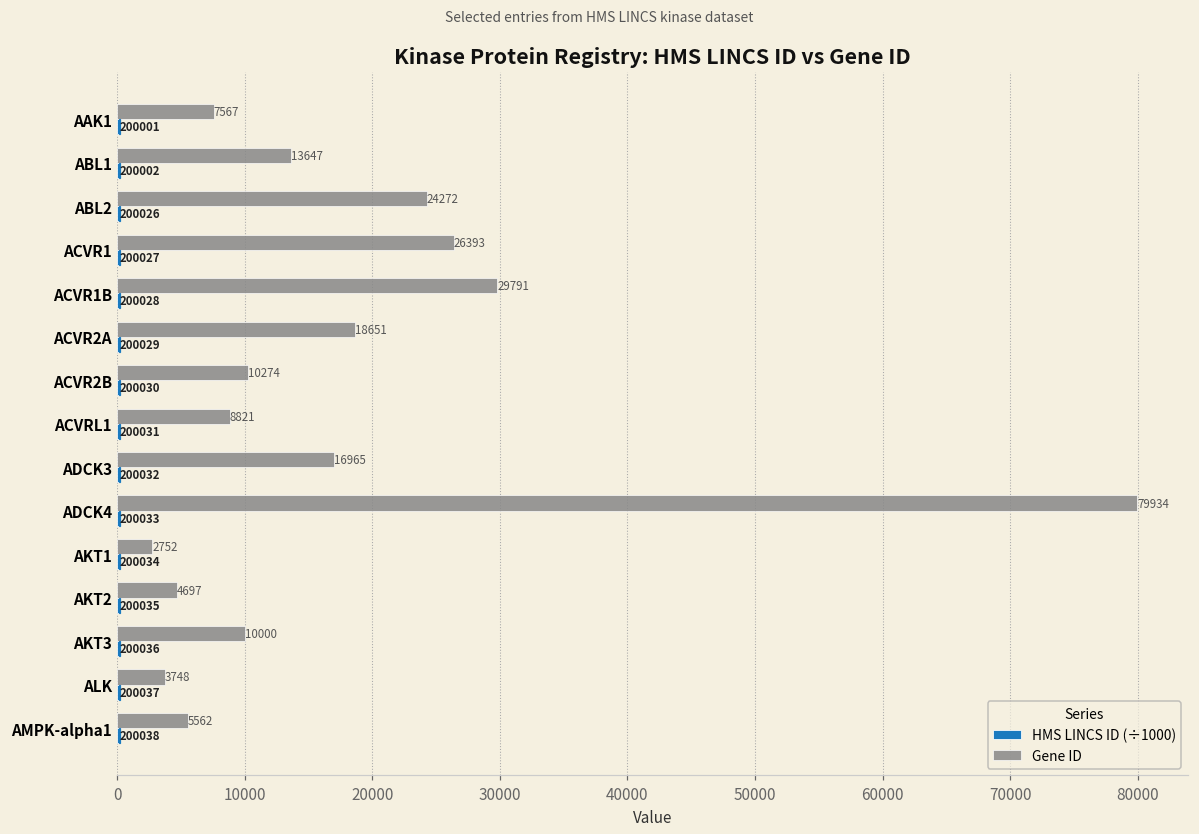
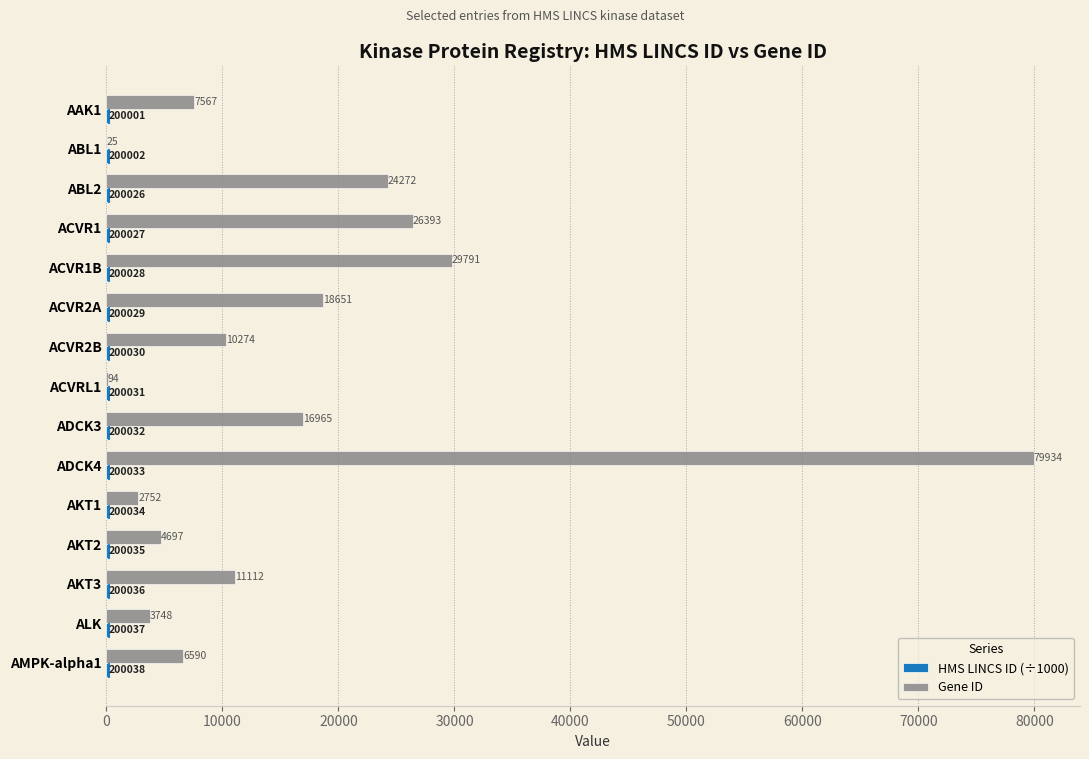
Gene ID, ABL1: 13647 -> 25
Gene ID, ACVRL1: 8821 -> 94
Gene ID, AKT3: 10000 -> 11112
Gene ID, AMPK-alpha1: 5562 -> 6590
